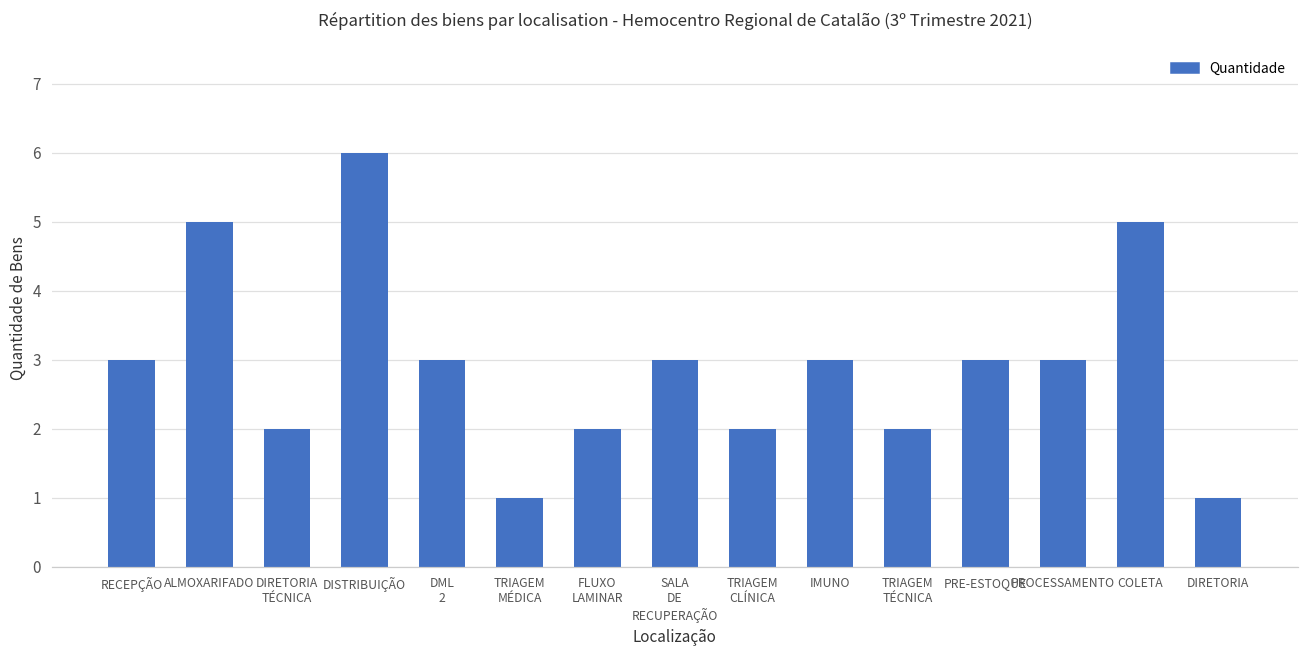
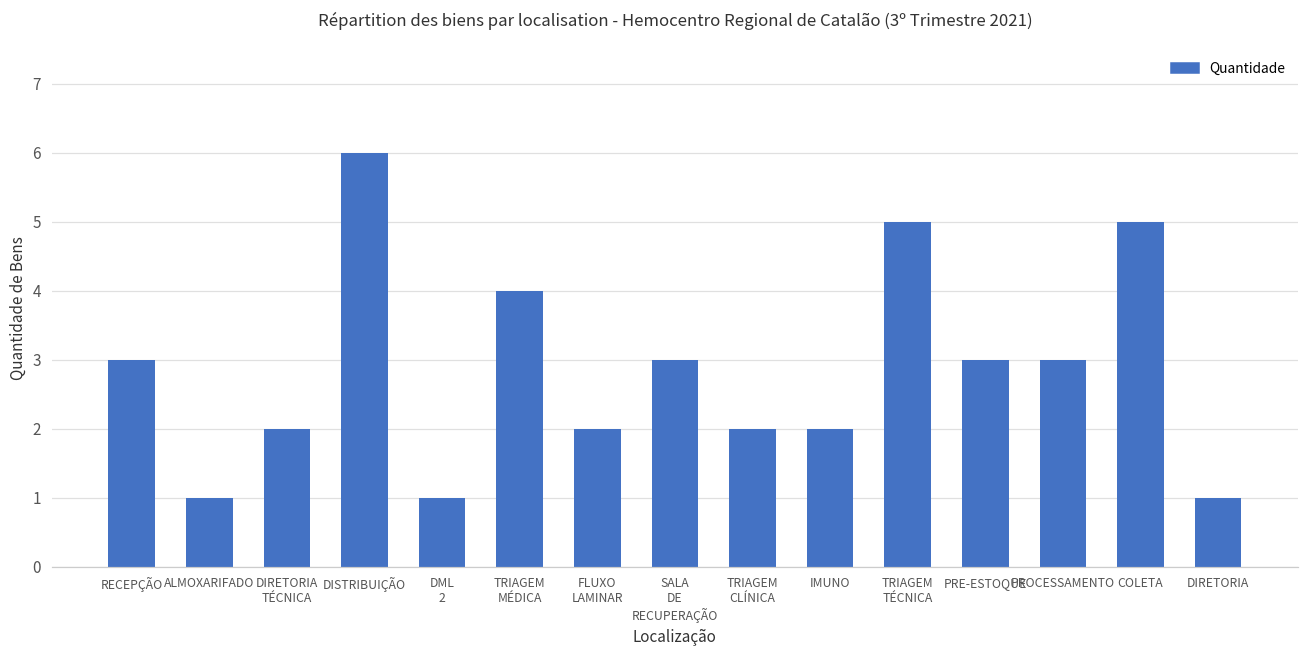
ALMOXARIFADO: 5 -> 1
DML 2: 3 -> 1
TRIAGEM MÉDICA: 1 -> 4
IMUNO: 3 -> 2
TRIAGEM TÉCNICA: 2 -> 5
